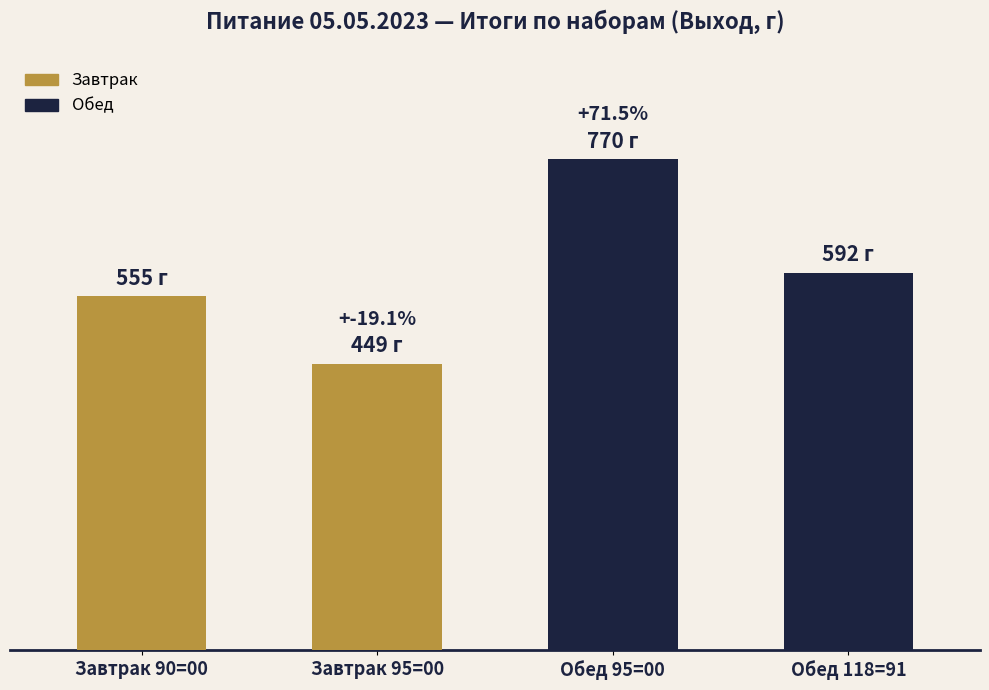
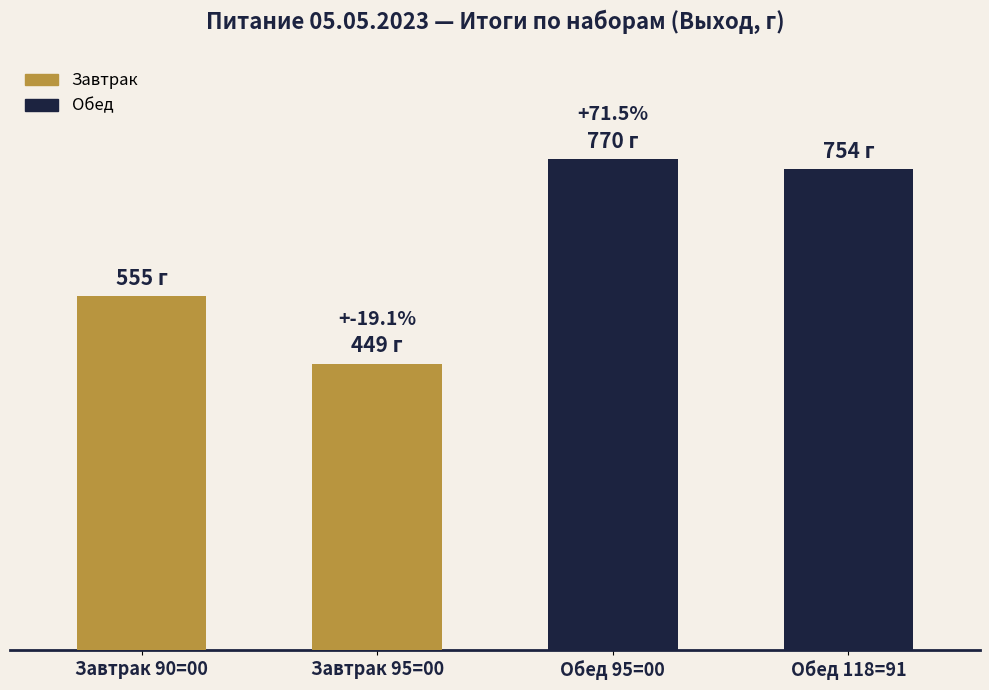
Обед, Обед 118=91: 592 -> 754
